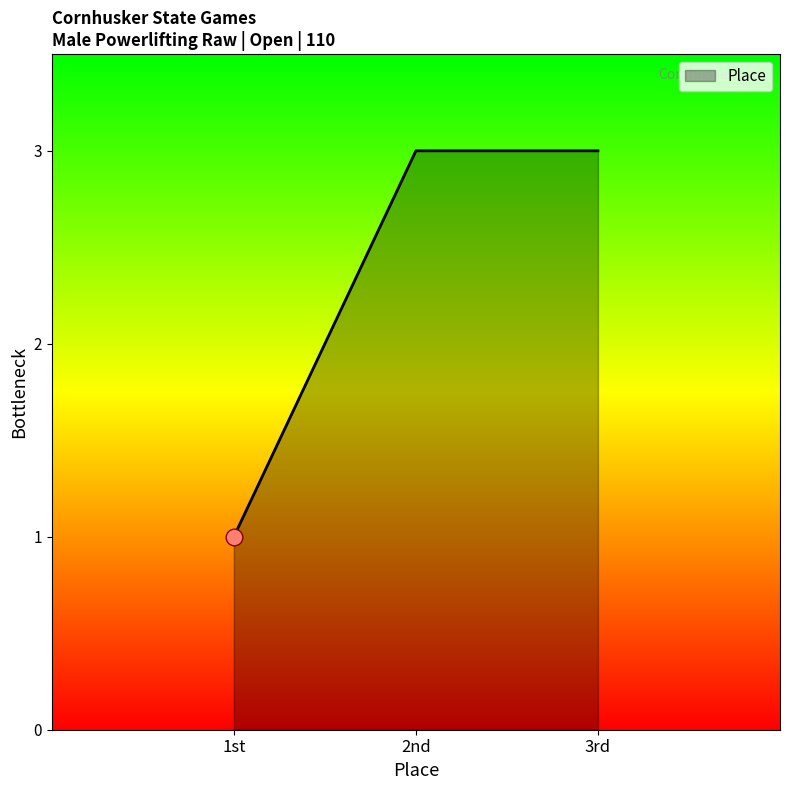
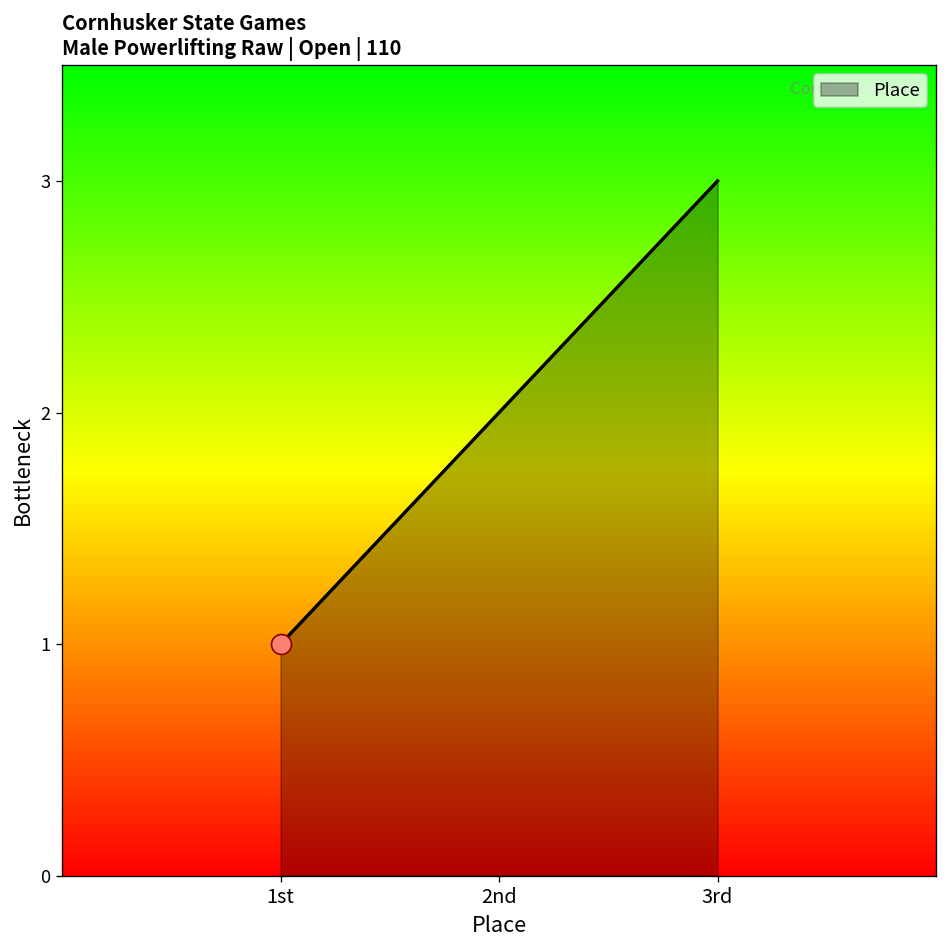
Place, 2nd: 3 -> 2
